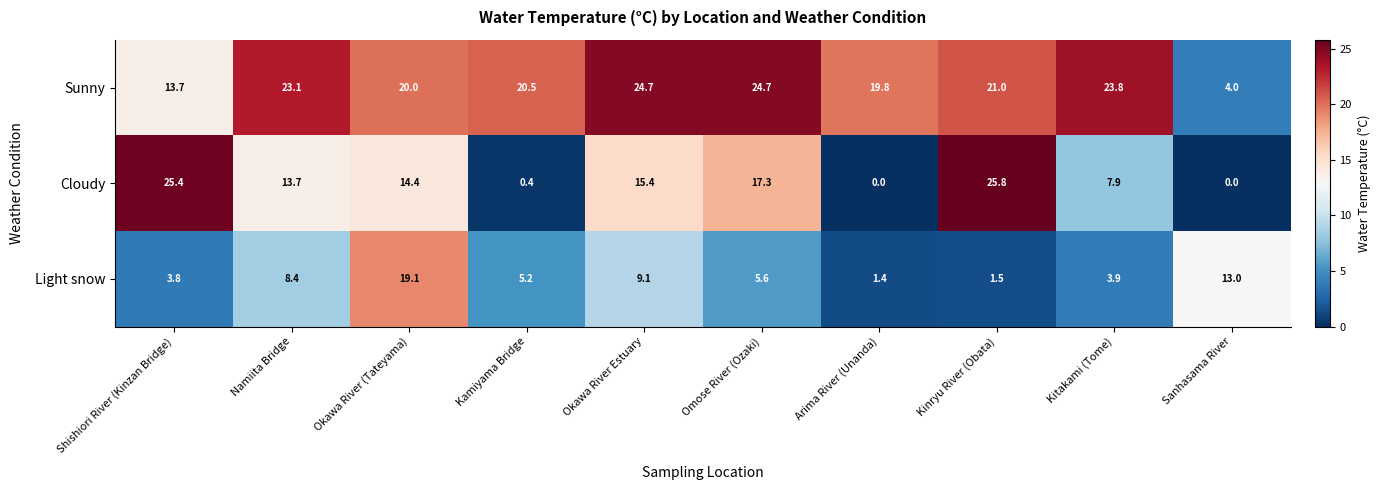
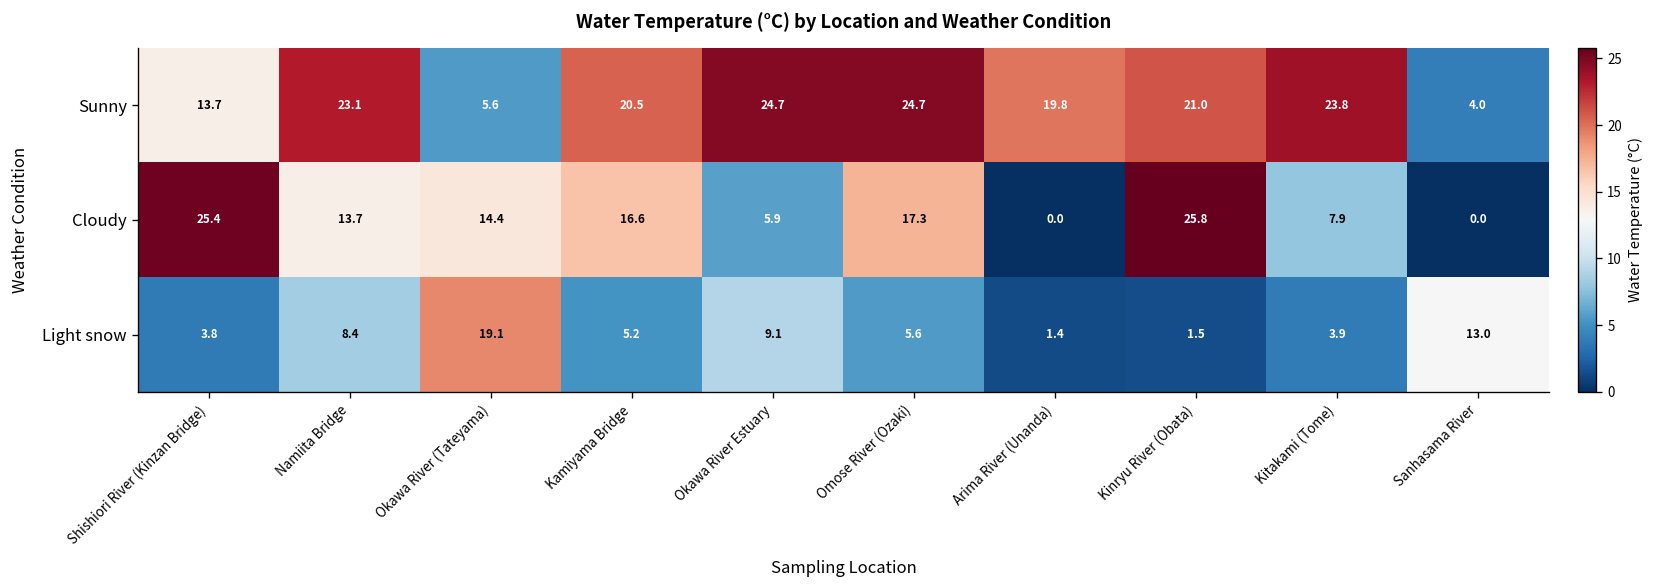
Sunny, Okawa River (Tateyama): 20.0 -> 5.6
Cloudy, Kamiyama Bridge: 0.4 -> 16.6
Cloudy, Okawa River Estuary: 15.4 -> 5.9
